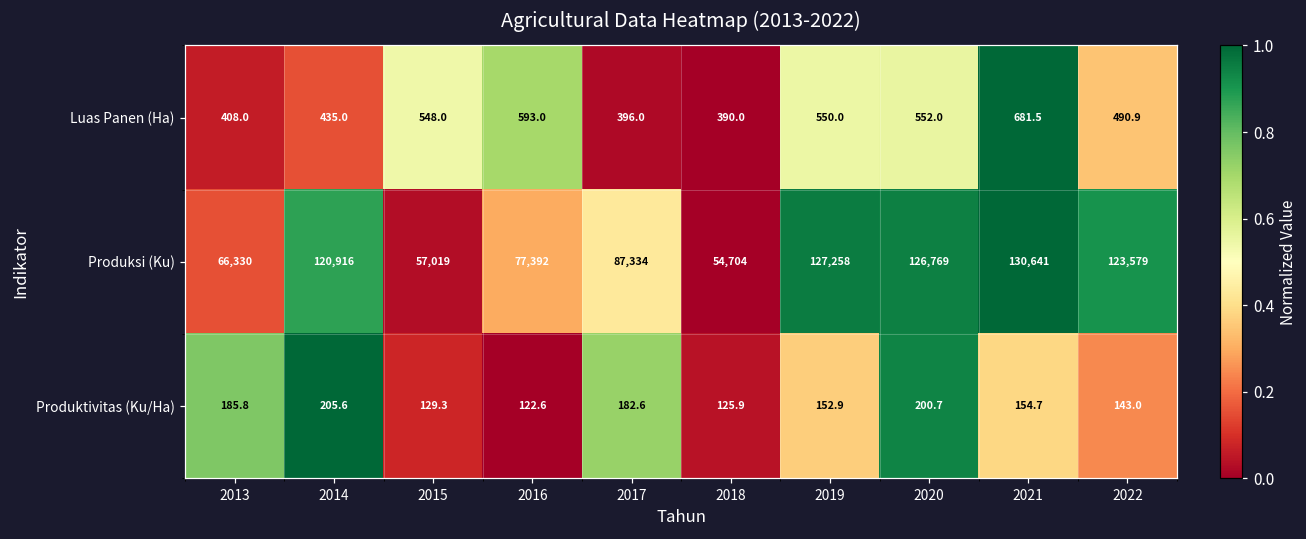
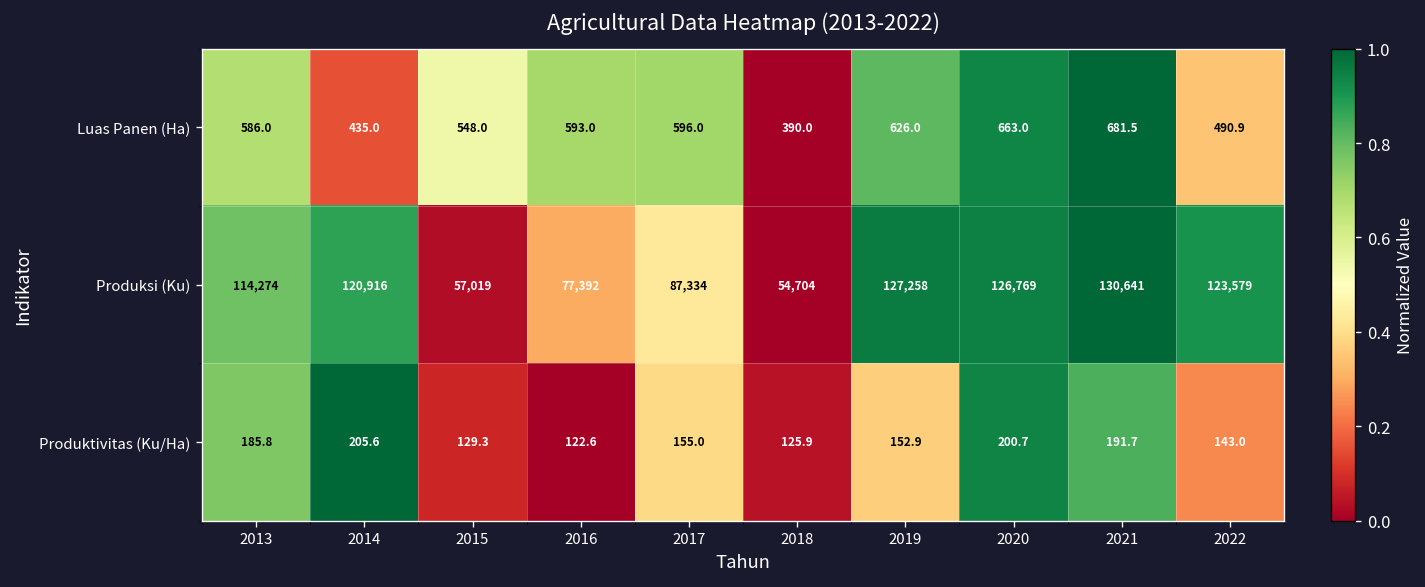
Luas Panen (Ha), 2013: 408.0 -> 586.0
Luas Panen (Ha), 2017: 396.0 -> 596.0
Luas Panen (Ha), 2019: 550.0 -> 626.0
Luas Panen (Ha), 2020: 552.0 -> 663.0
Produksi (Ku), 2013: 66,330 -> 114,274
Produktivitas (Ku/Ha), 2017: 182.6 -> 155.0
Produktivitas (Ku/Ha), 2021: 154.7 -> 191.7
